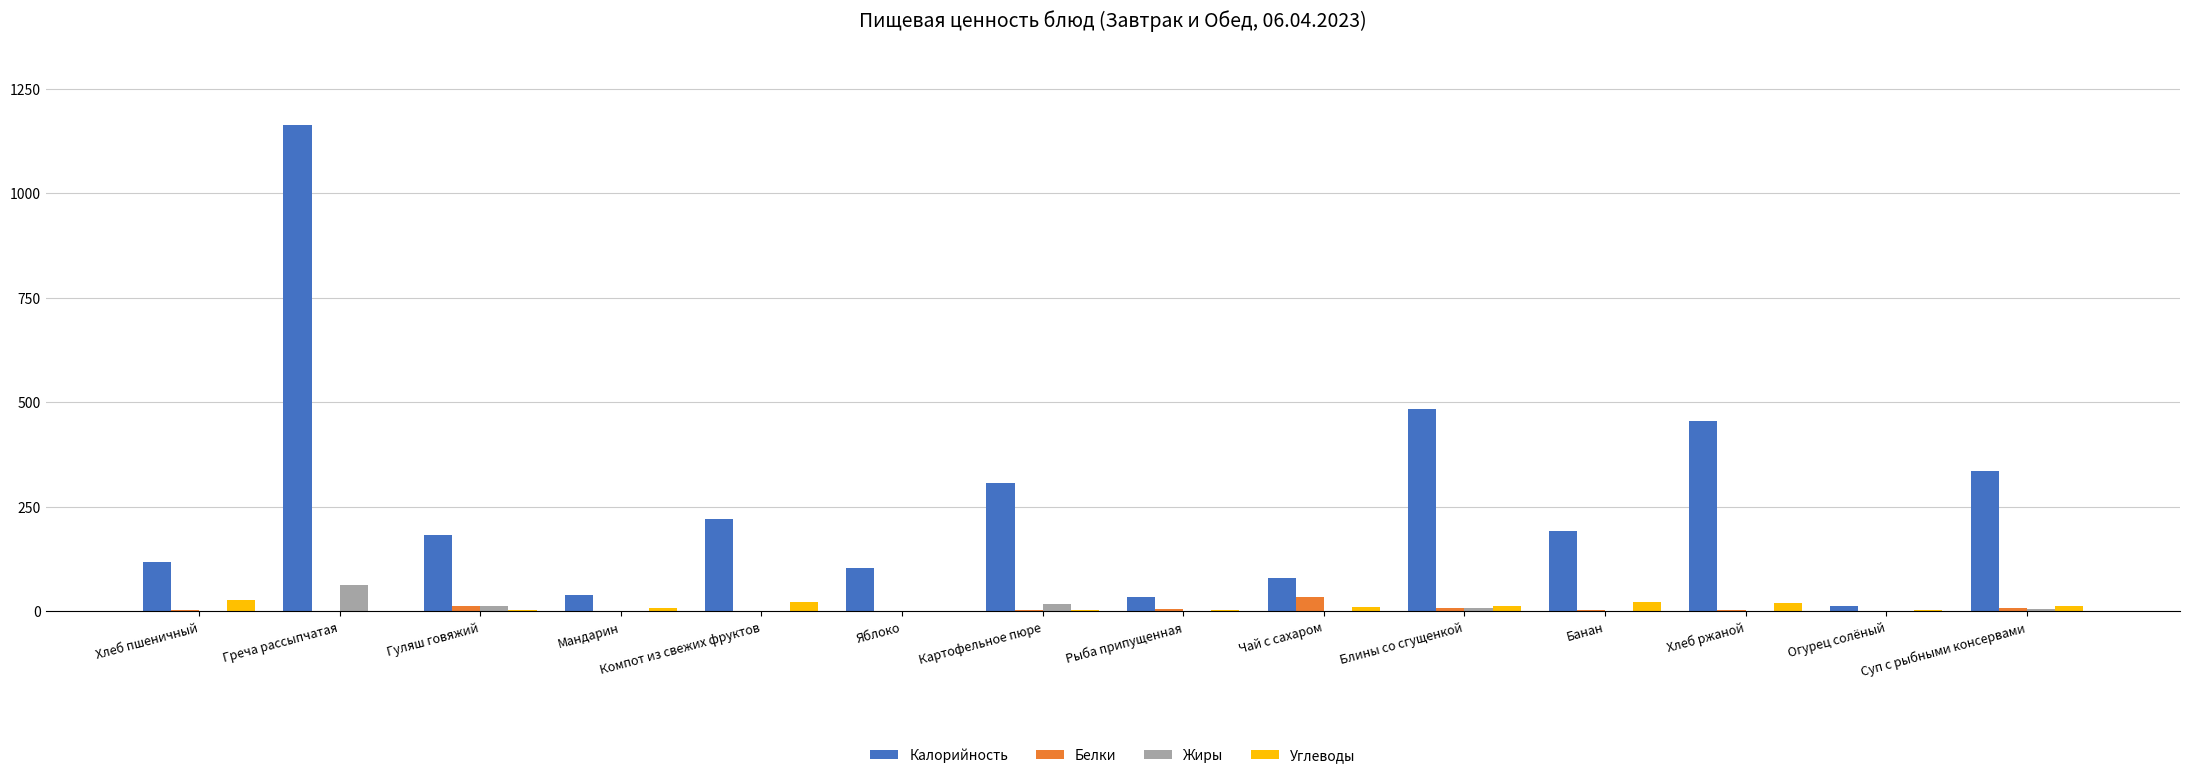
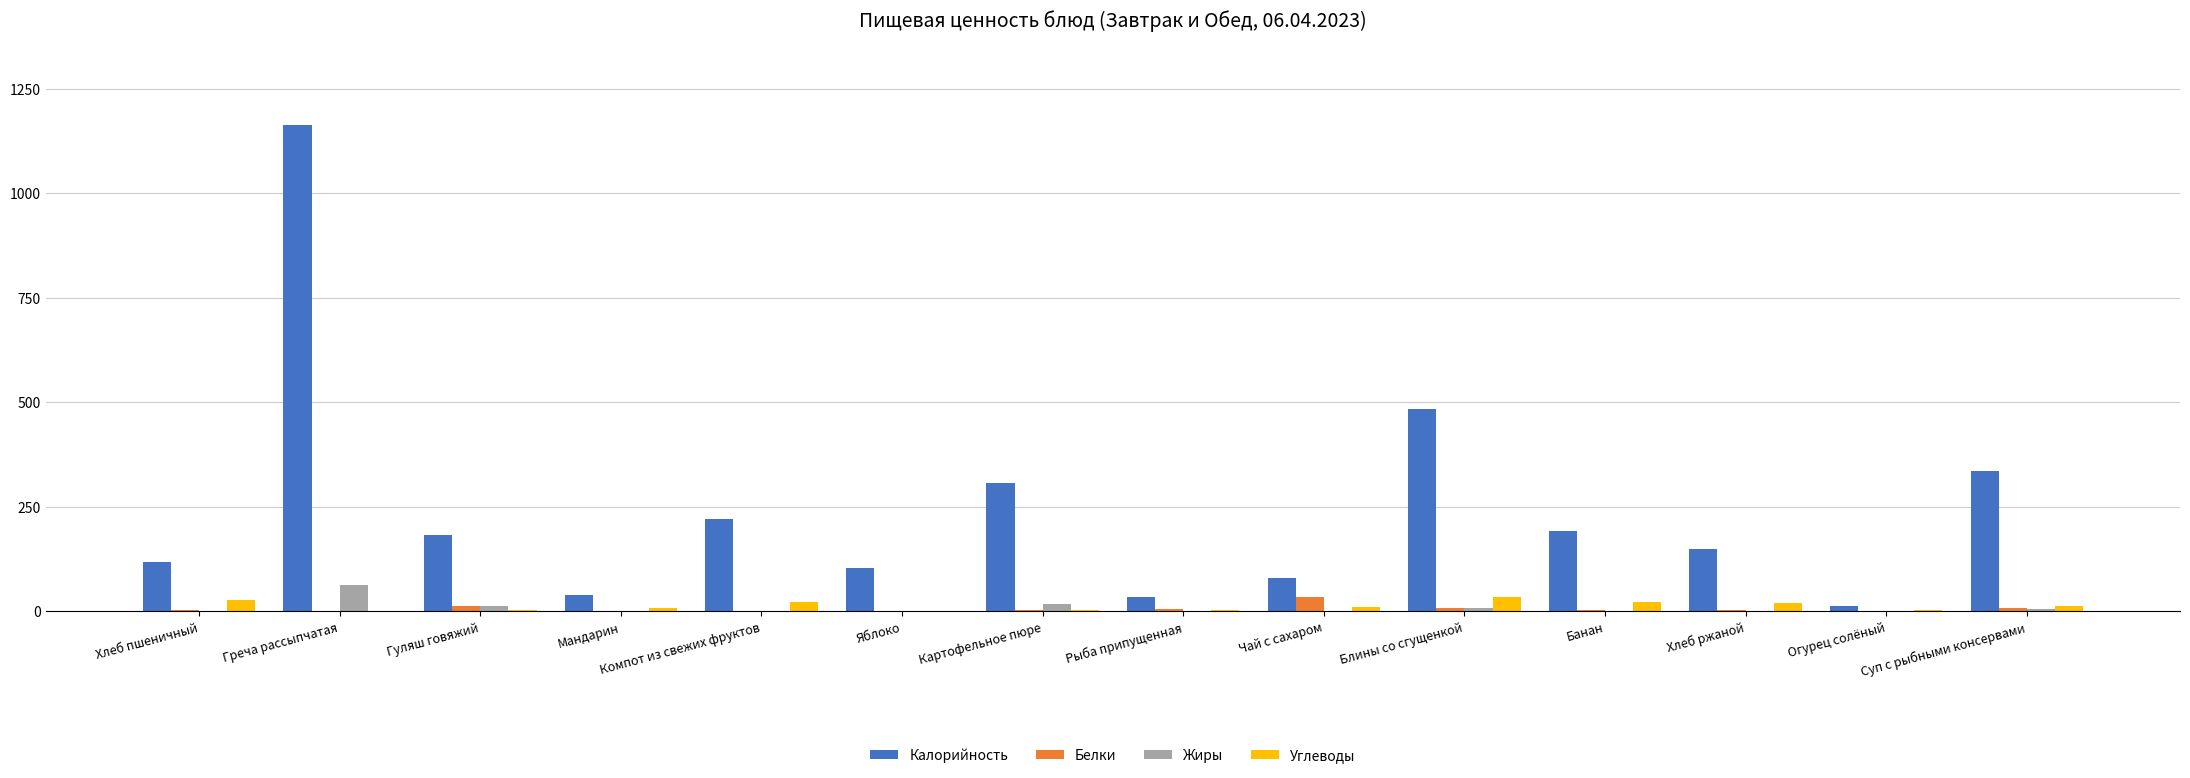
Углеводы, Блины со сгущенкой: 10 -> 40
Калорийность, Хлеб ржаной: 450 -> 150
